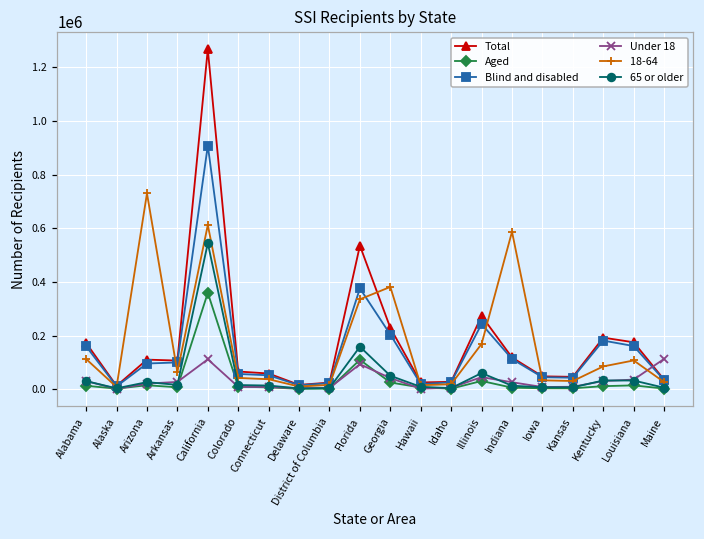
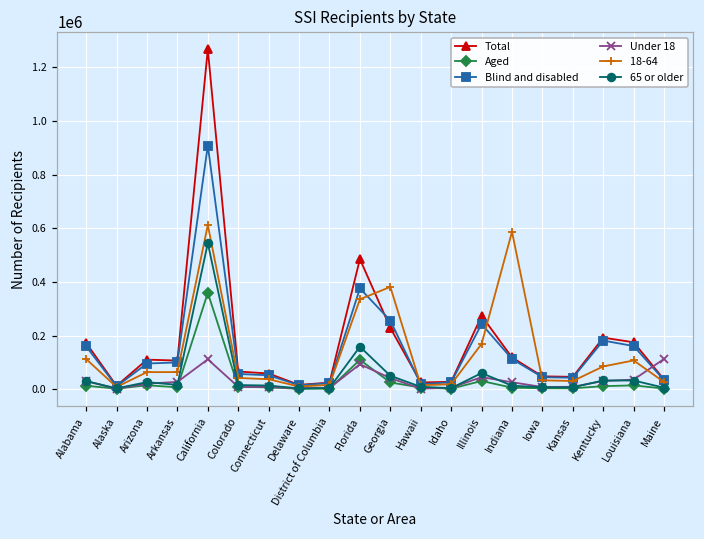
18-64, Arizona: 730000 -> 60000
Total, Florida: 540000 -> 490000
Blind and disabled, Georgia: 200000 -> 260000
